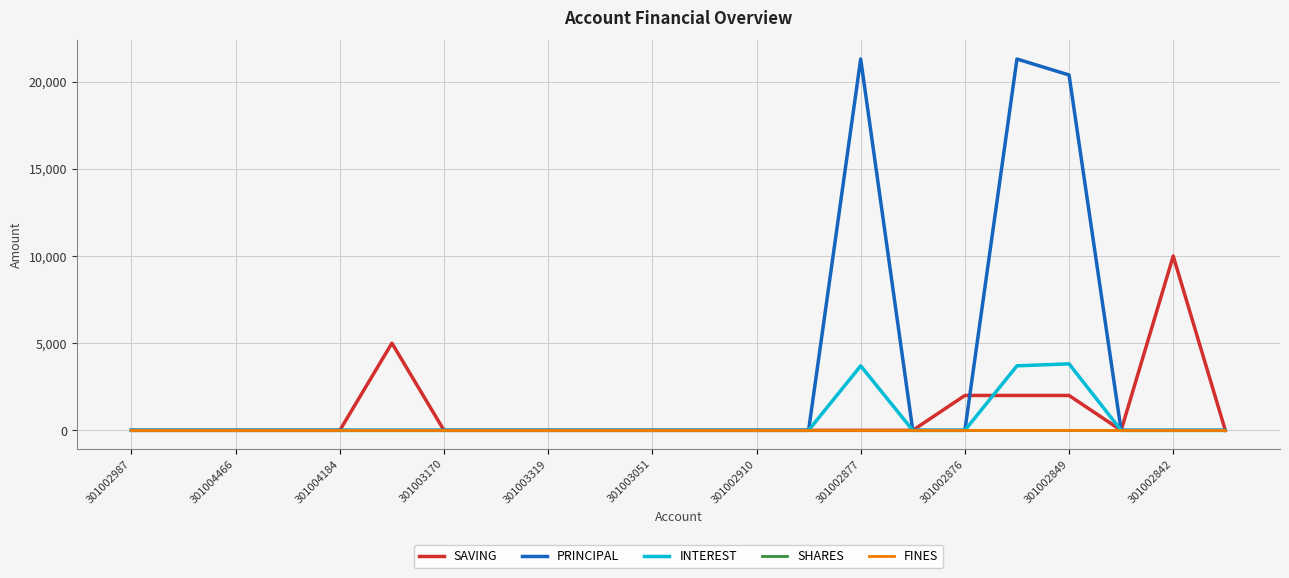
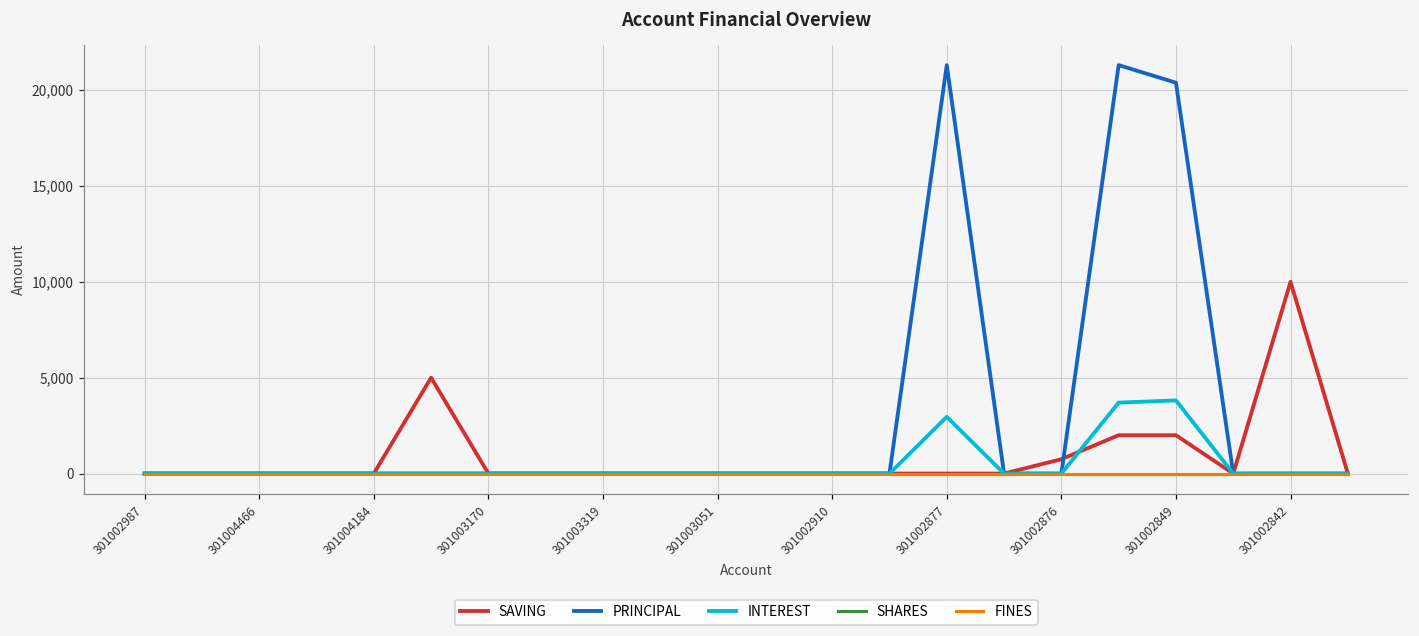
INTEREST, 301002877: 3,700 -> 3,000
SAVING, 301002876: 2,000 -> 700
